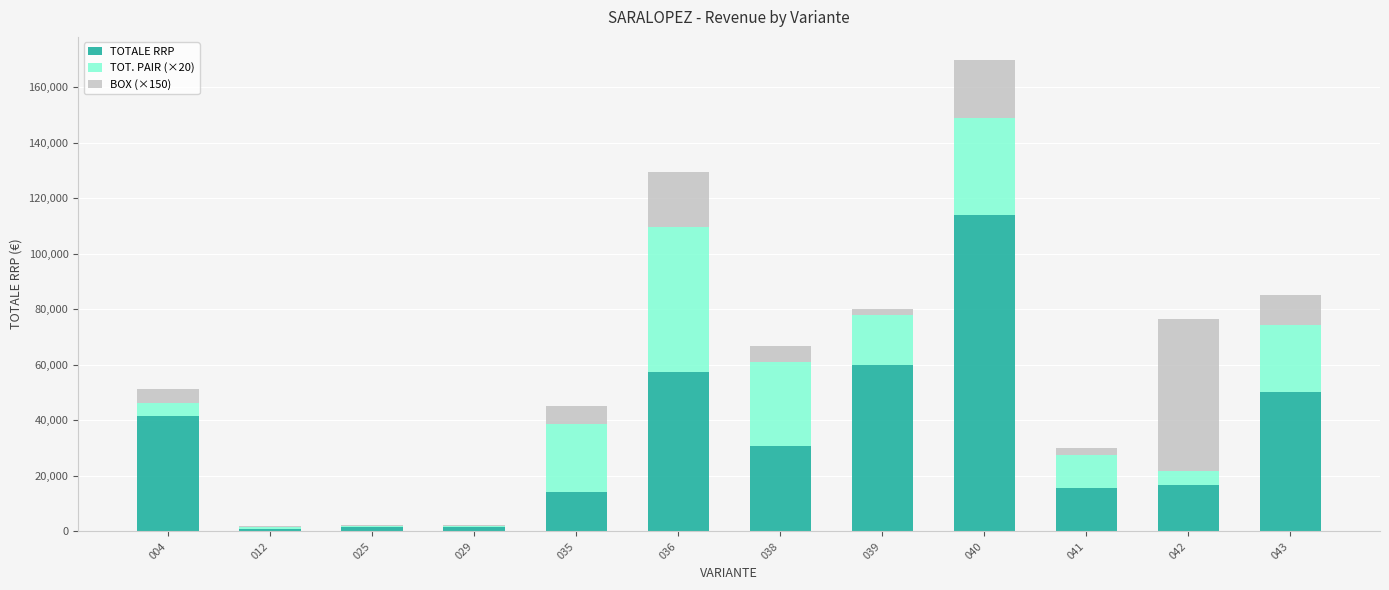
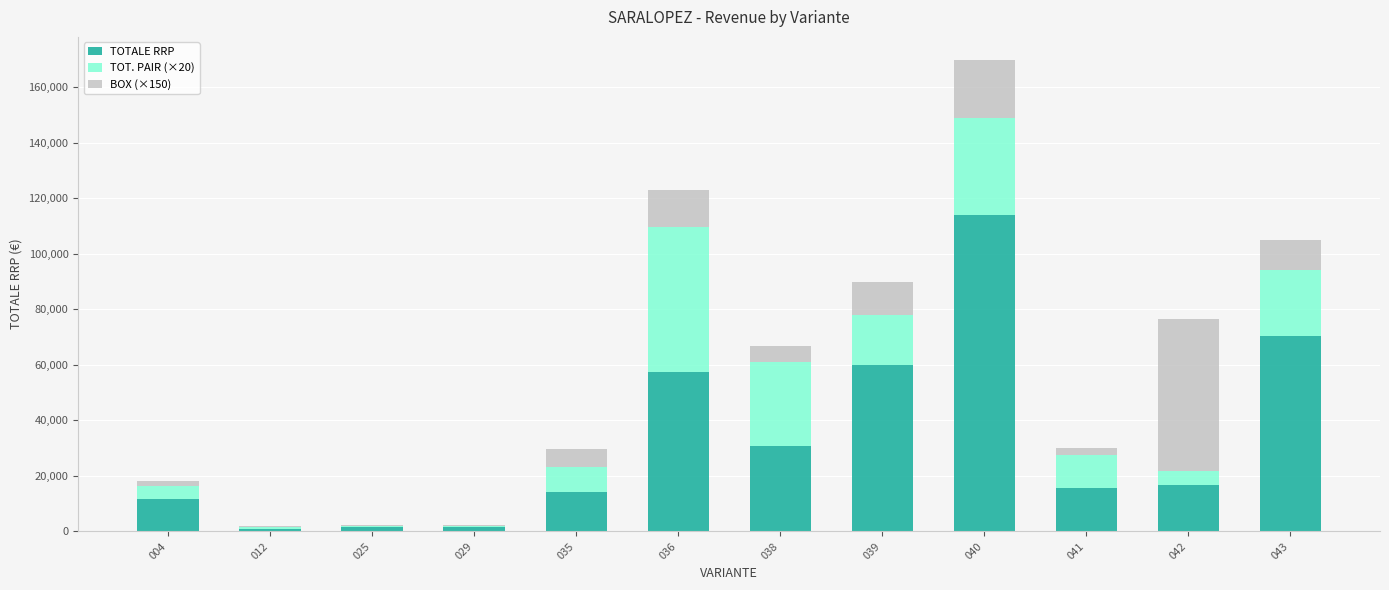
TOTALE RRP, 004: 41,000 -> 12,000
BOX (×150), 004: 5,000 -> 2,000
TOT. PAIR (×20), 035: 25,000 -> 9,000
BOX (×150), 036: 20,000 -> 13,000
BOX (×150), 039: 2,000 -> 12,000
TOTALE RRP, 043: 50,000 -> 70,000
